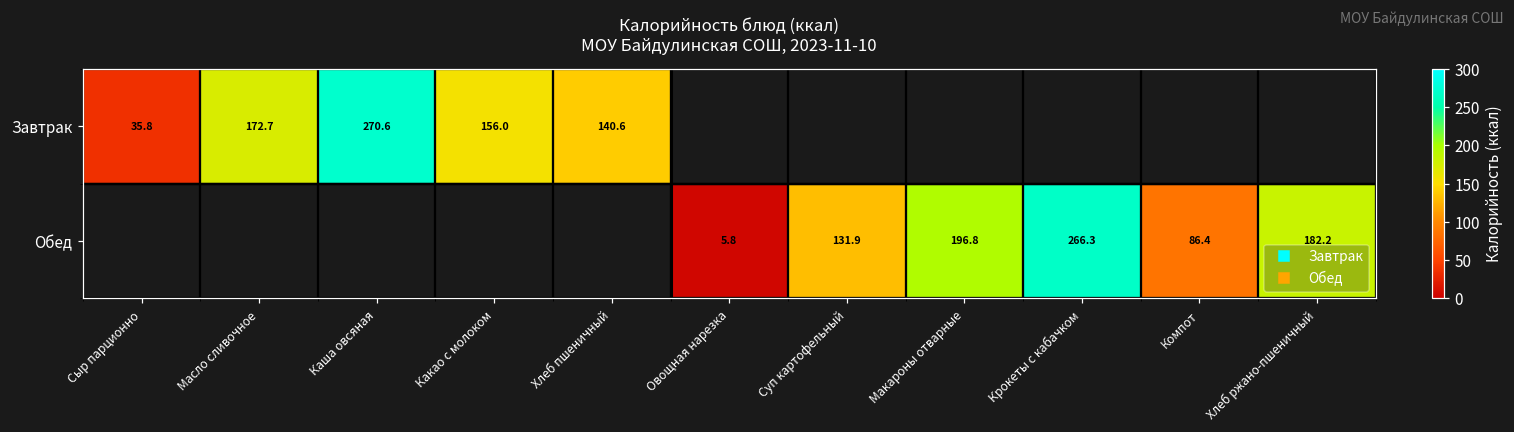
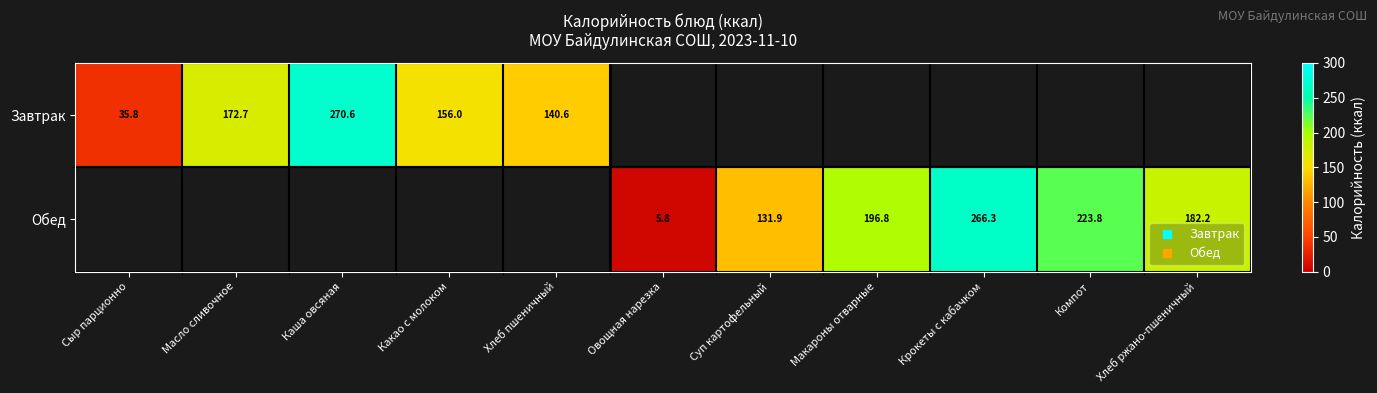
Обед, Компот: 86.4 -> 223.8
